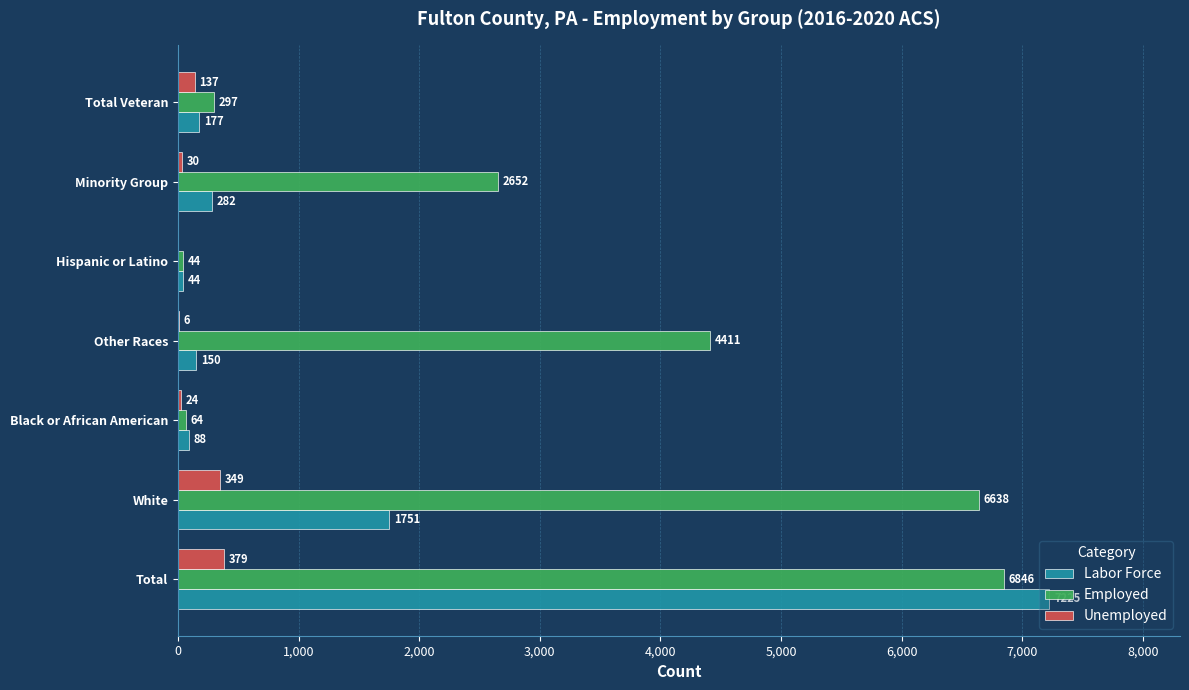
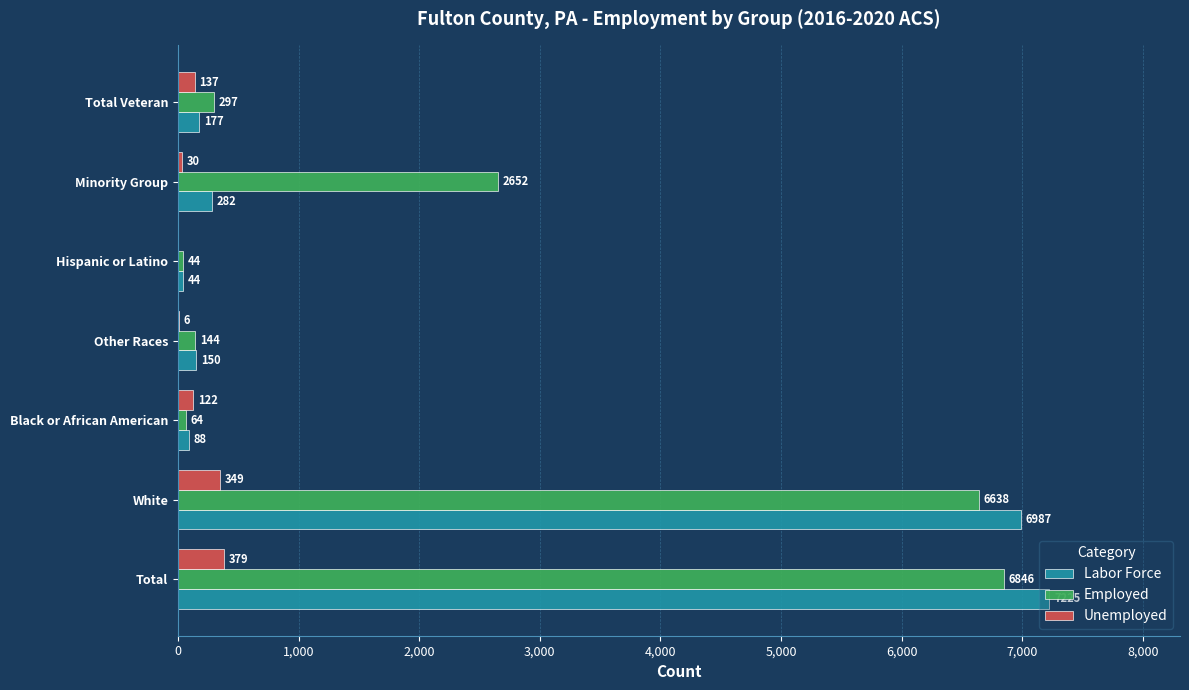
Employed, Other Races: 4411 -> 144
Unemployed, Black or African American: 24 -> 122
Labor Force, White: 1751 -> 6987
